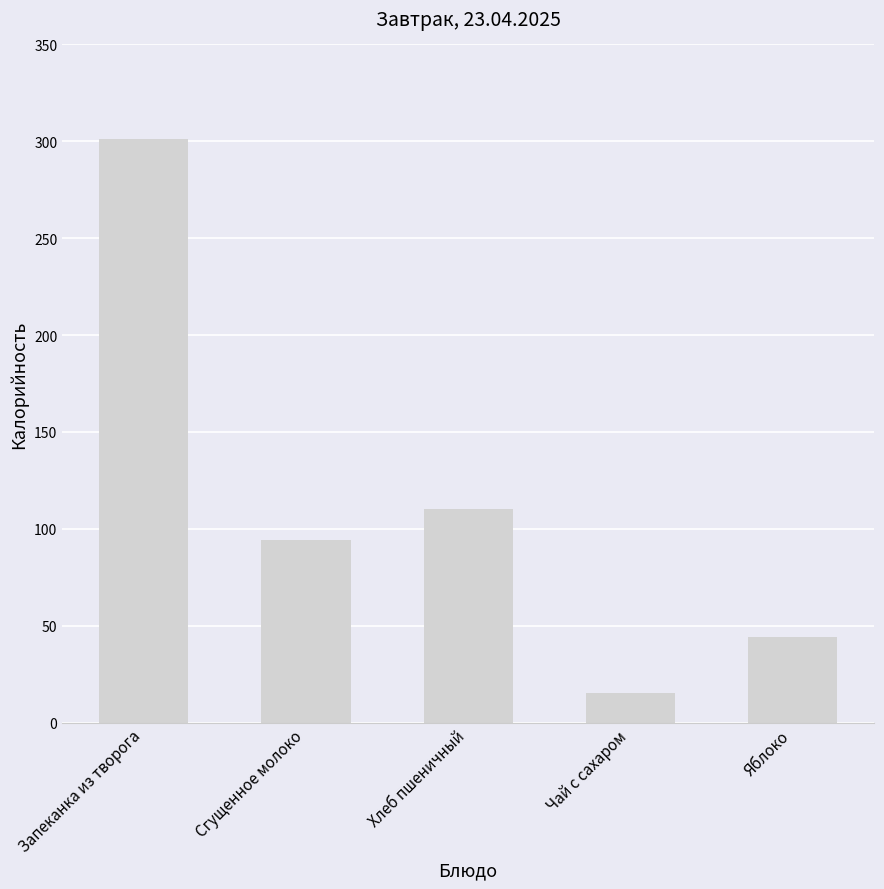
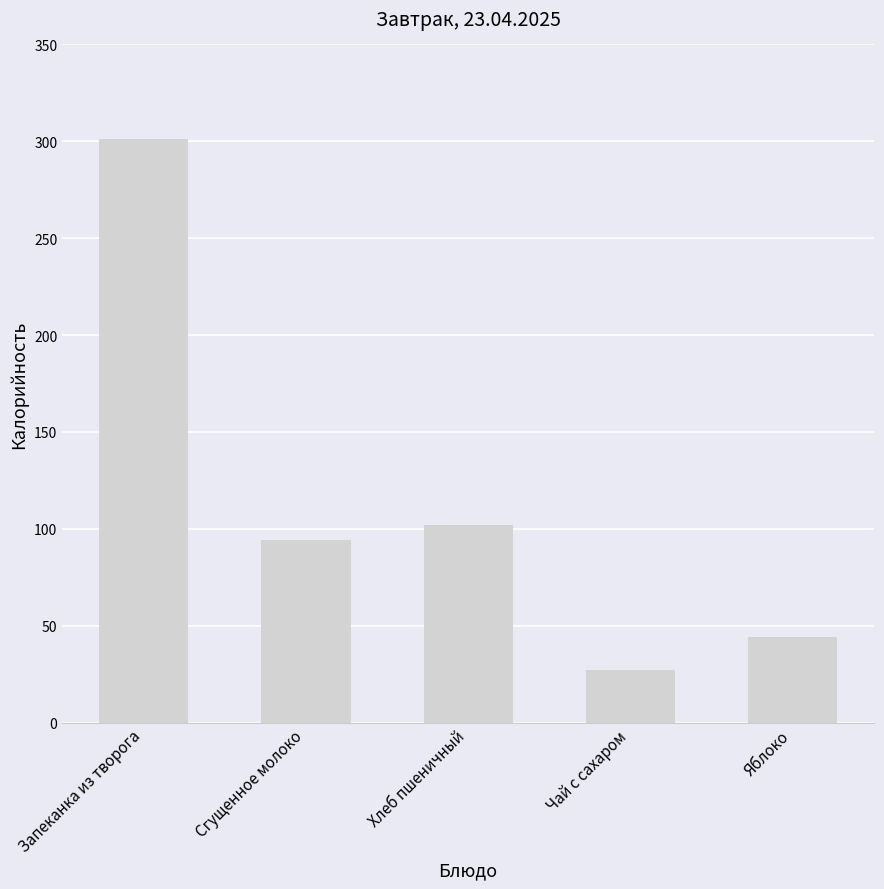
Хлеб пшеничный: 110 -> 102
Чай с сахаром: 15 -> 27
